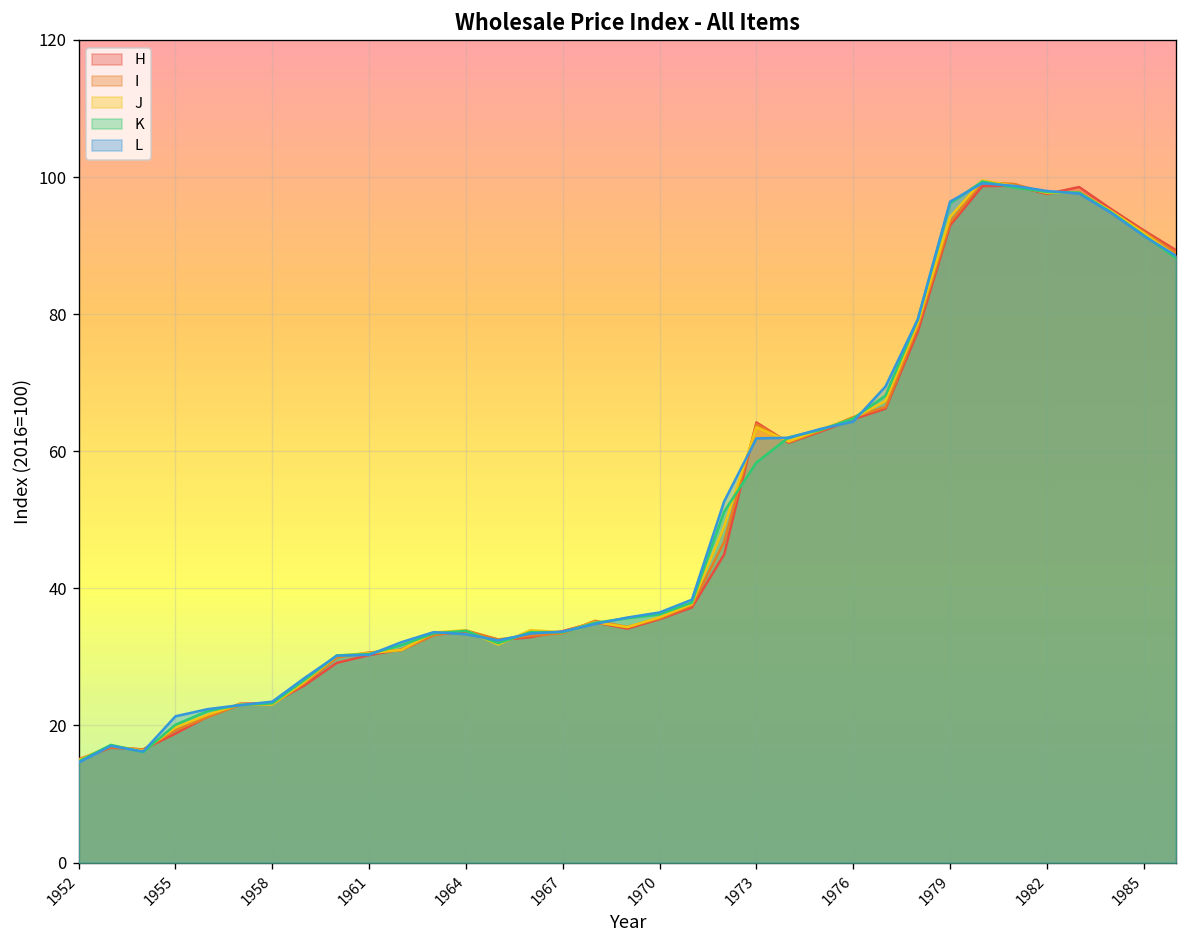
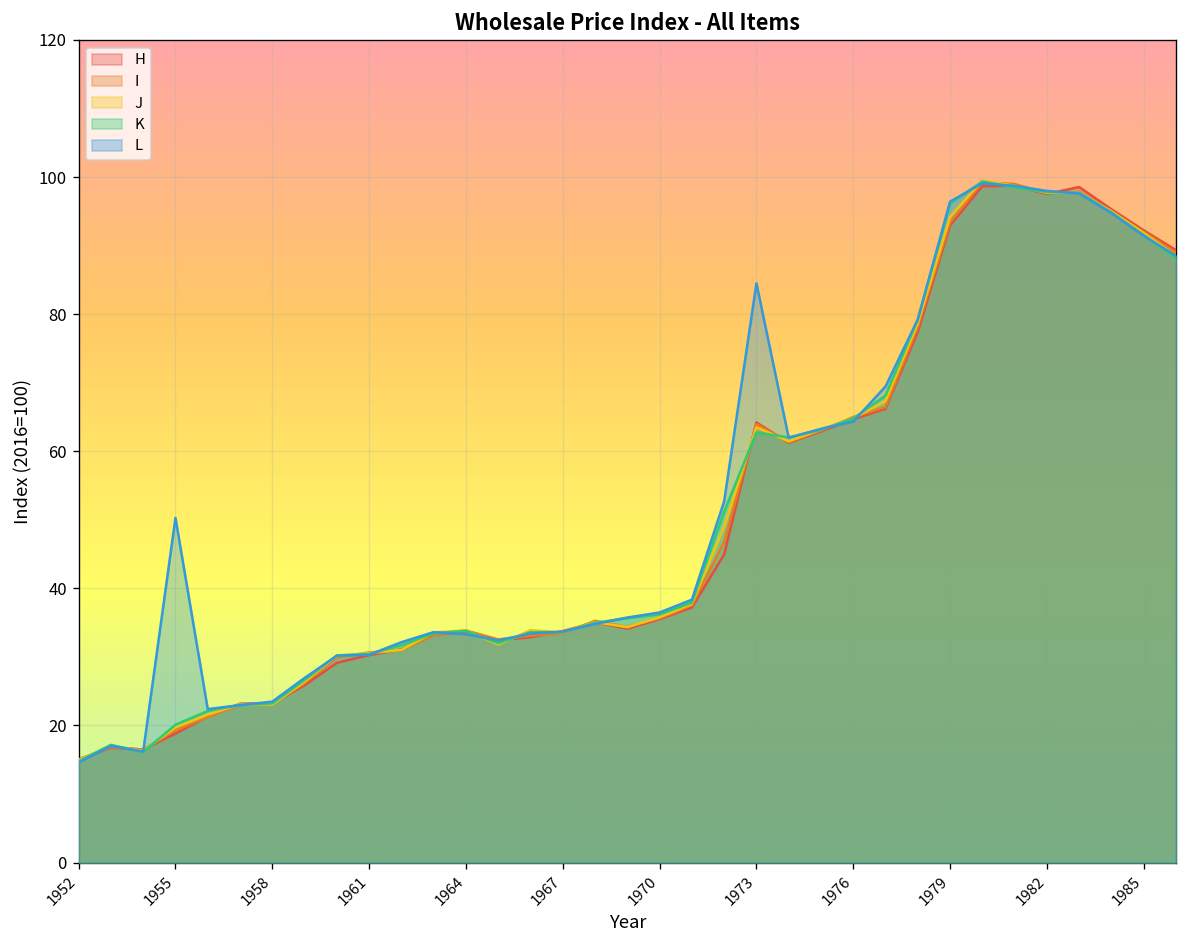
L, 1955: 21 -> 50
K, 1973: 58 -> 63
L, 1973: 62 -> 85
